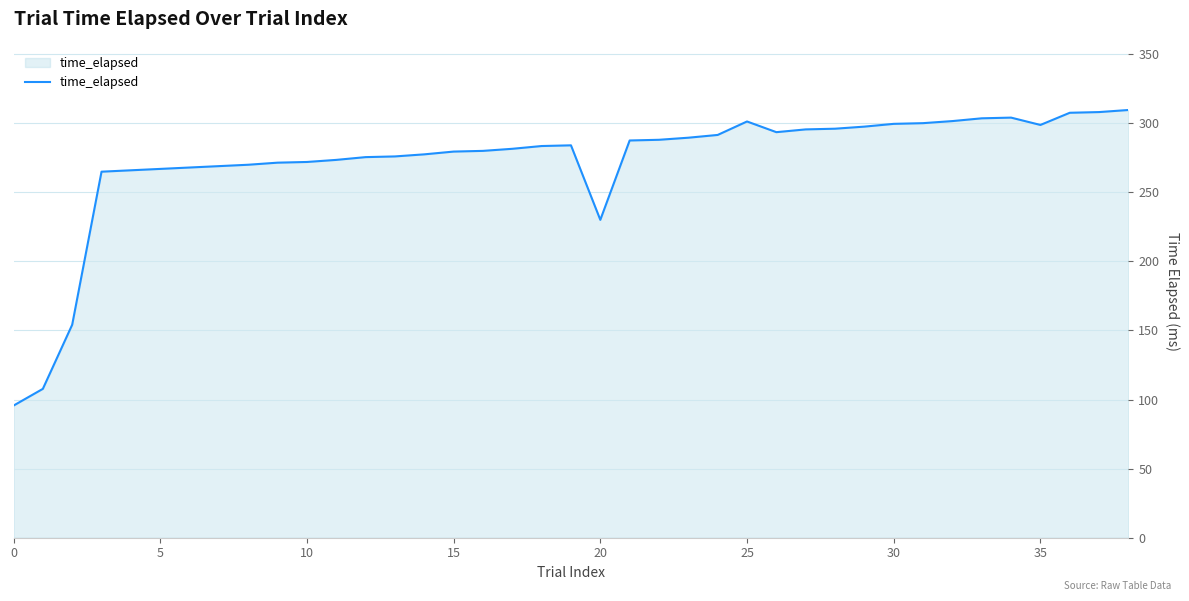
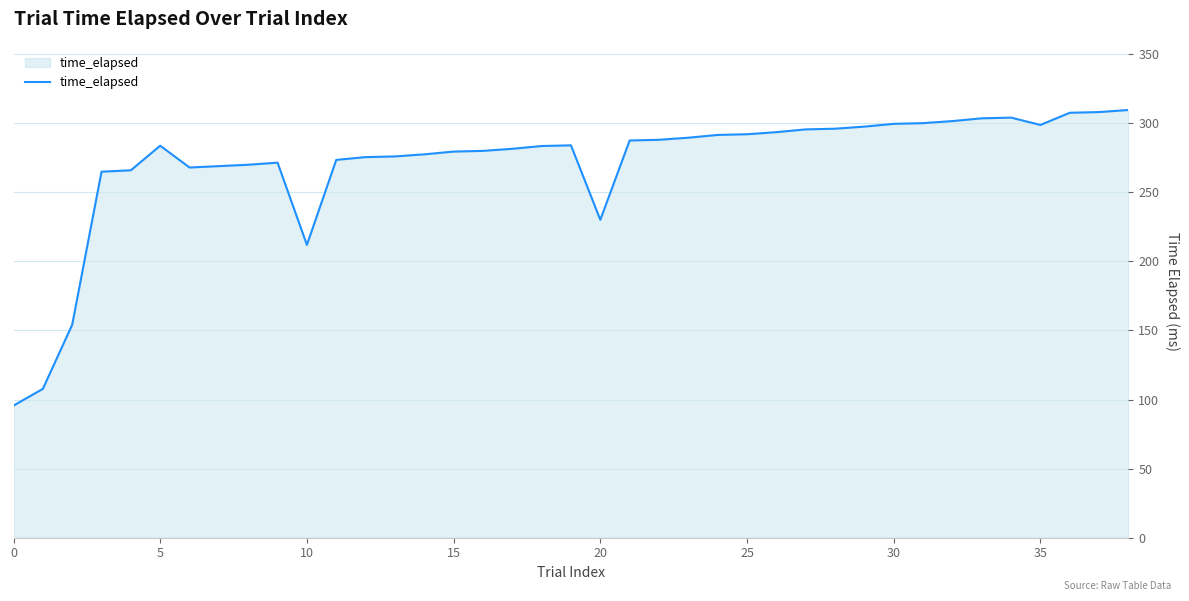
5: 267 -> 284
10: 272 -> 212
25: 301 -> 292
